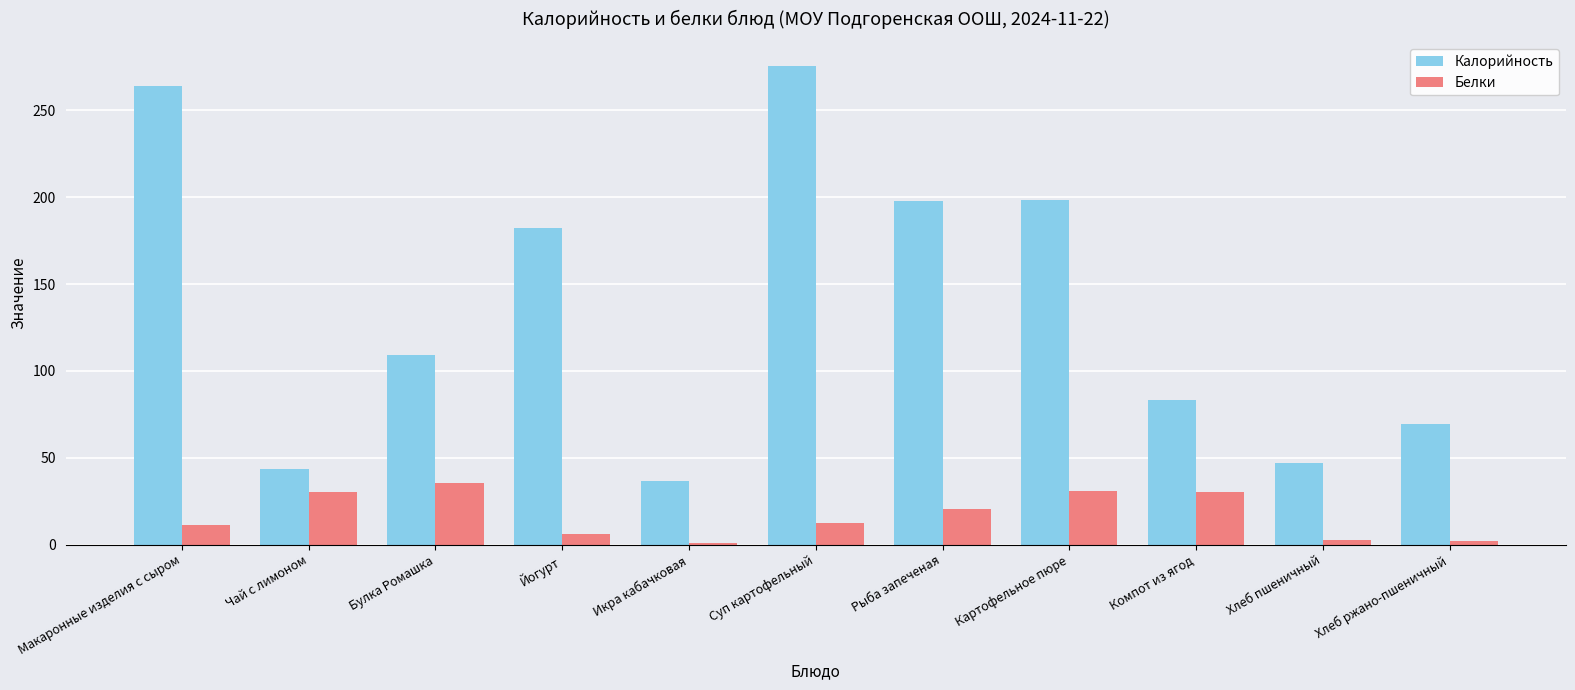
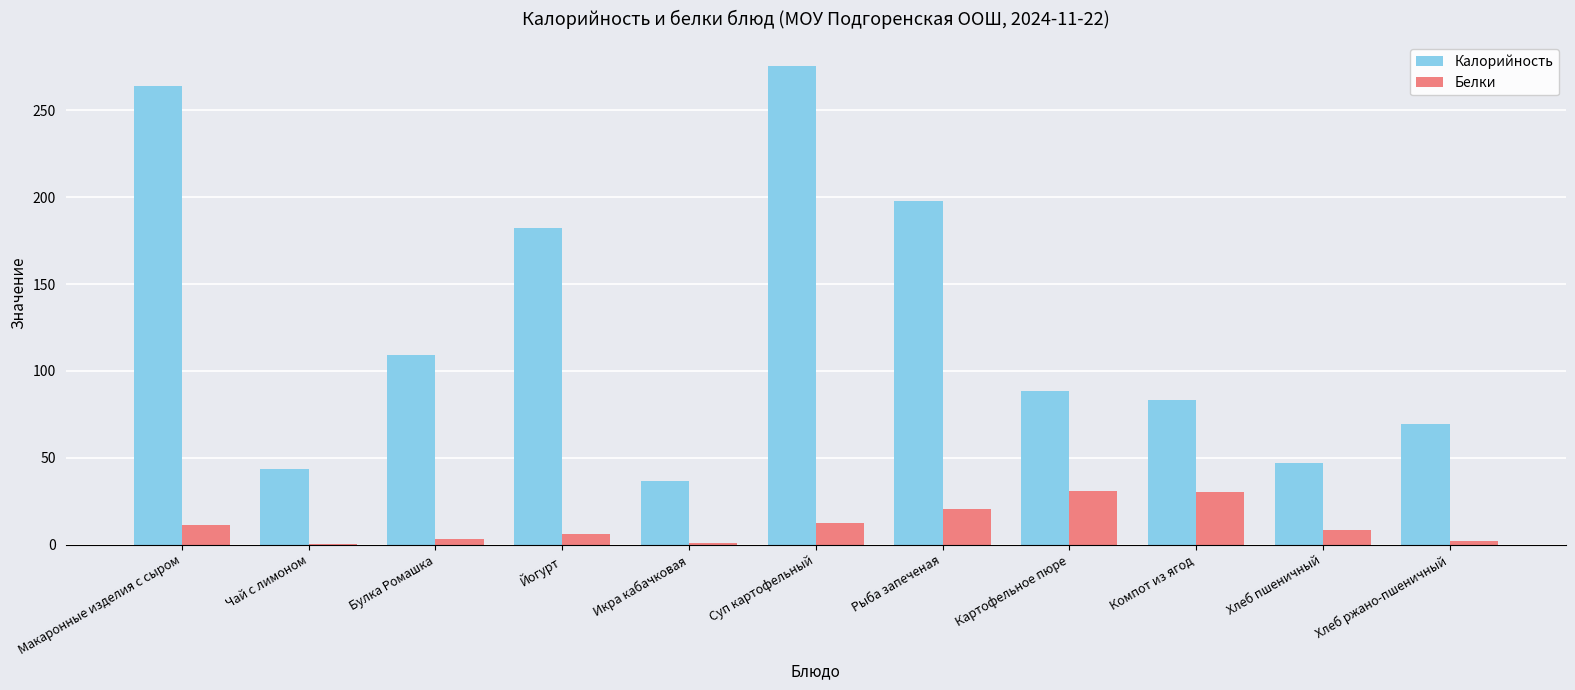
Белки, Чай с лимоном: 30 -> 0
Белки, Булка Ромашка: 36 -> 3
Калорийность, Картофельное пюре: 199 -> 88
Белки, Хлеб пшеничный: 3 -> 9
